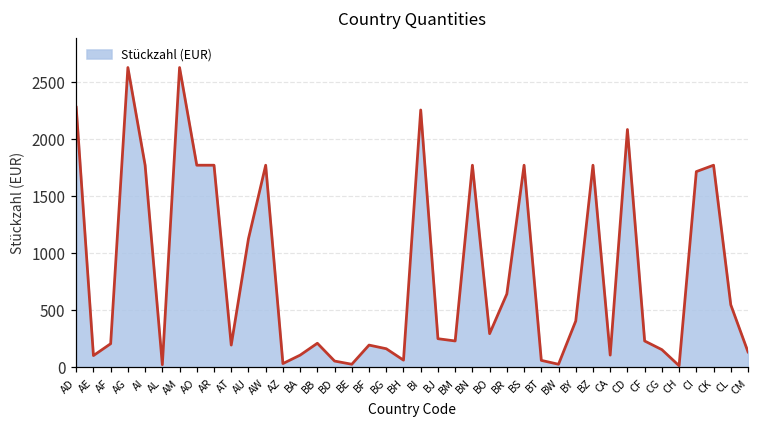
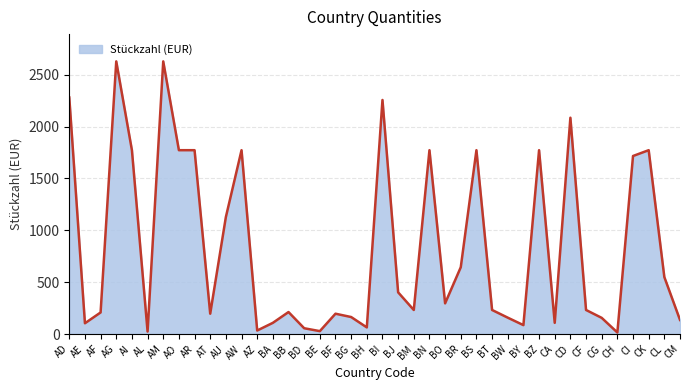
BJ: 250 -> 400
BT: 60 -> 230
BW: 30 -> 160
BY: 410 -> 90
